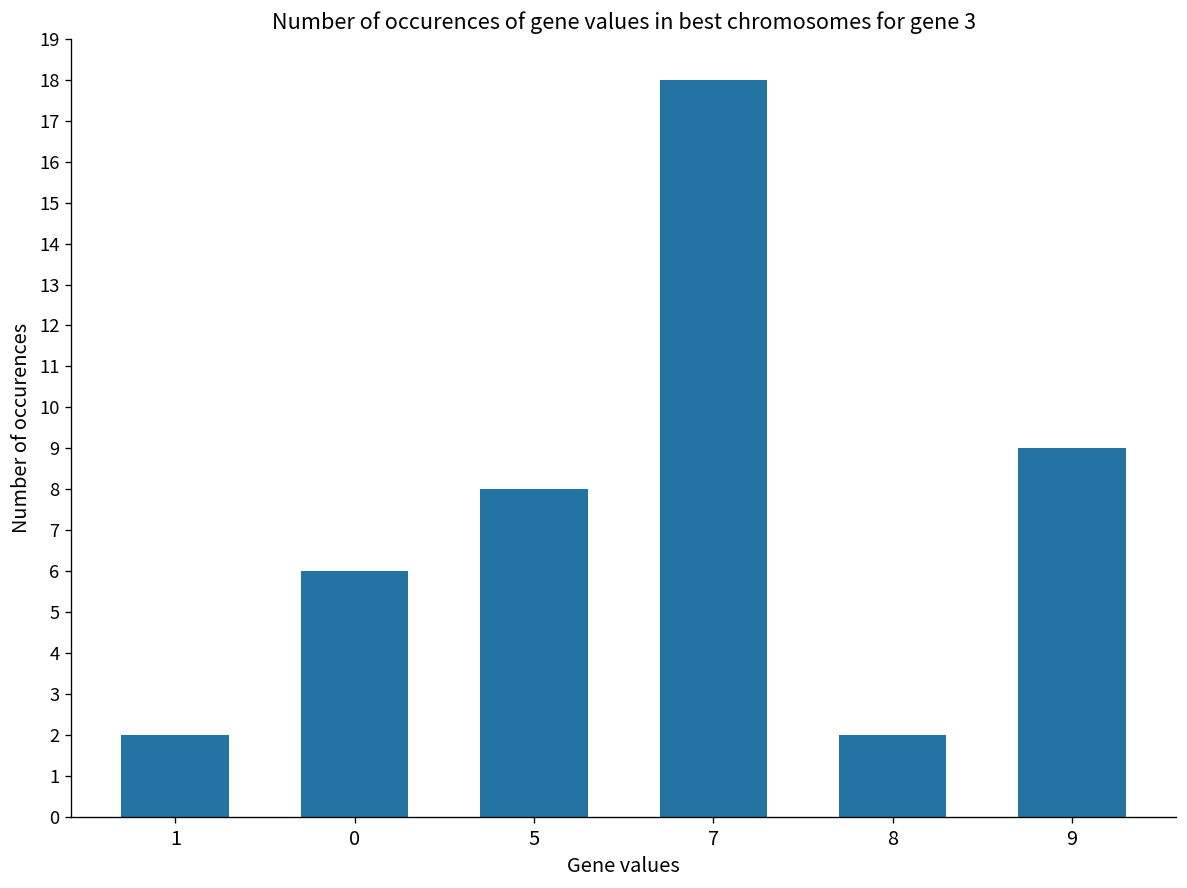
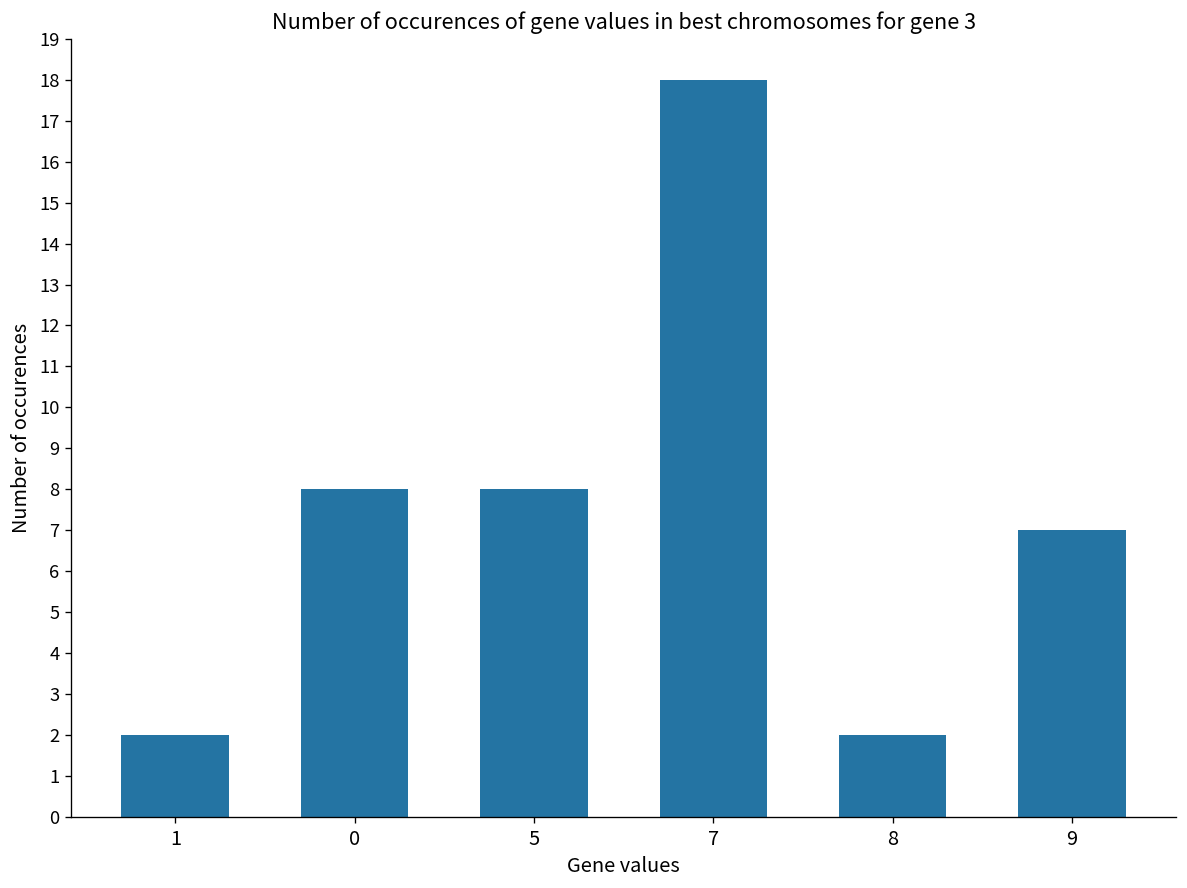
0: 6 -> 8
9: 9 -> 7
